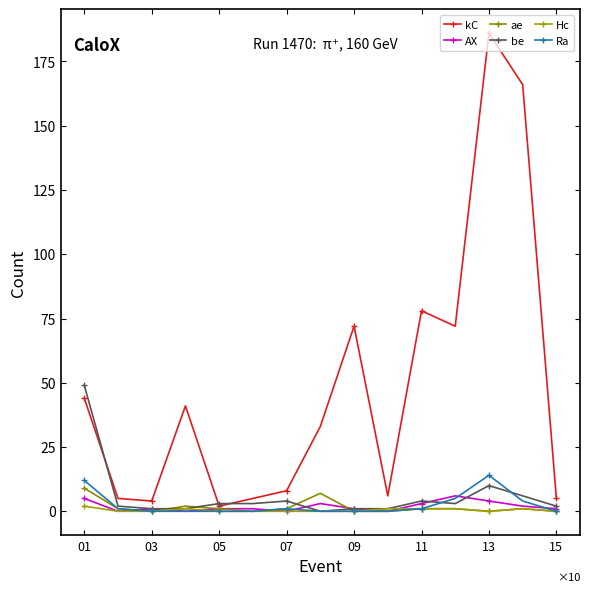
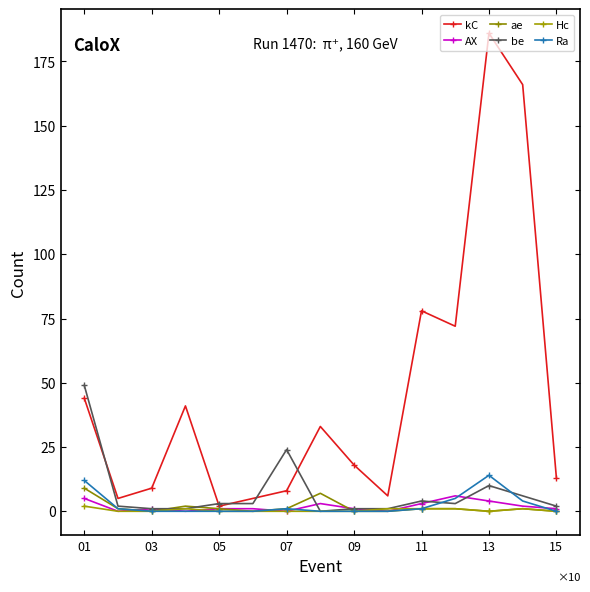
kC, 03: 4 -> 9
be, 07: 4 -> 24
kC, 09: 72 -> 18
kC, 15: 5 -> 13
